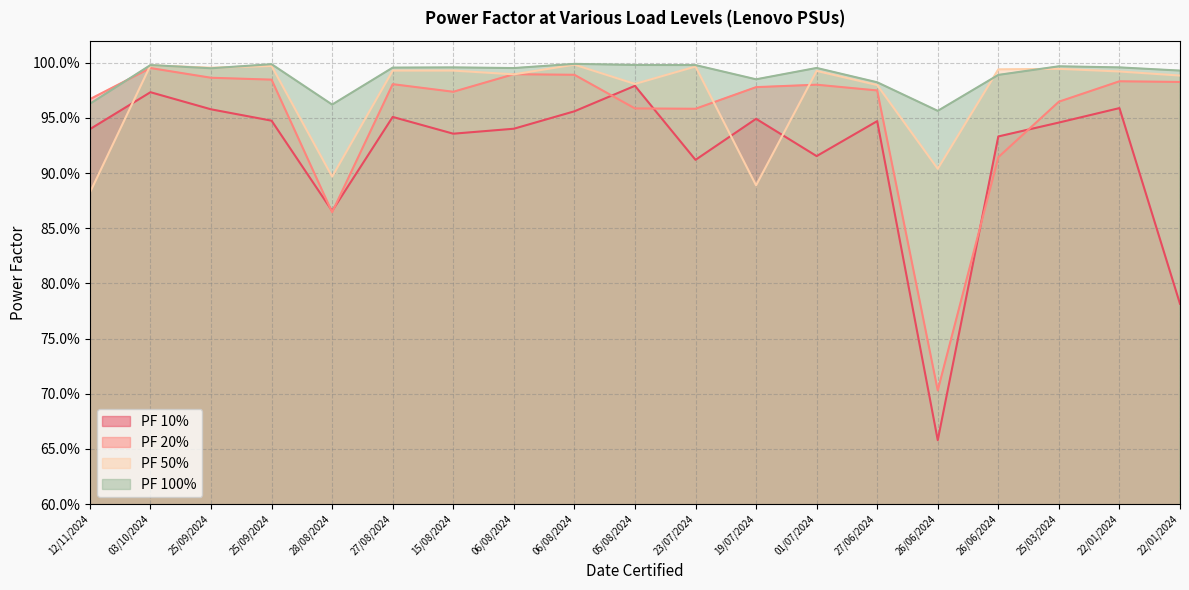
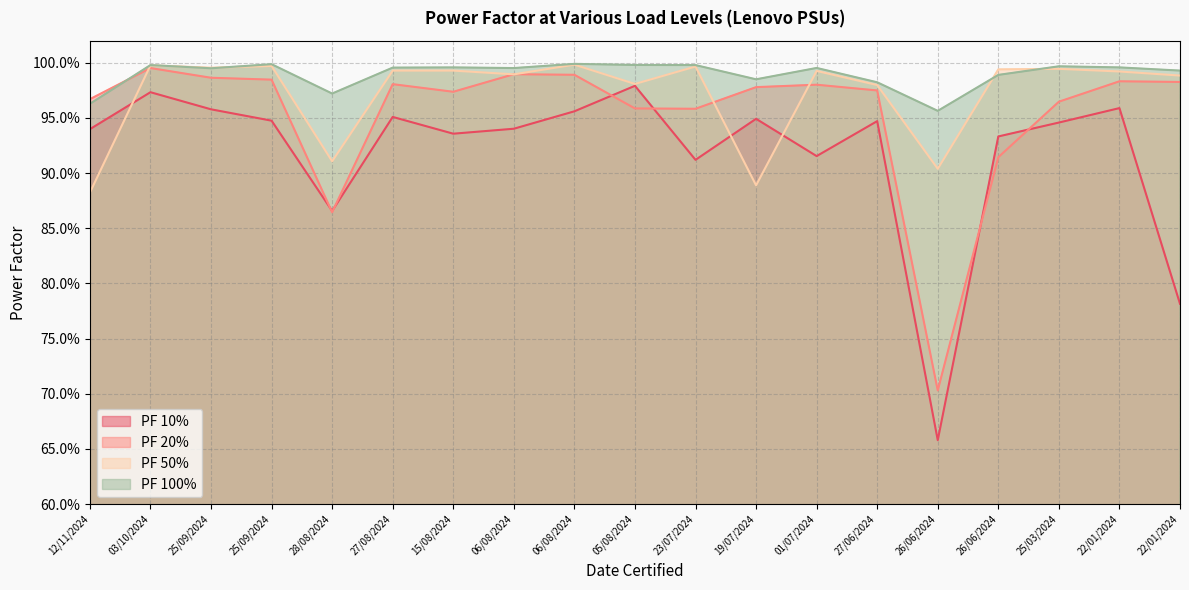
PF 50%, 28/08/2024: 89.7% -> 91.1%
PF 100%, 28/08/2024: 96.2% -> 97.2%
